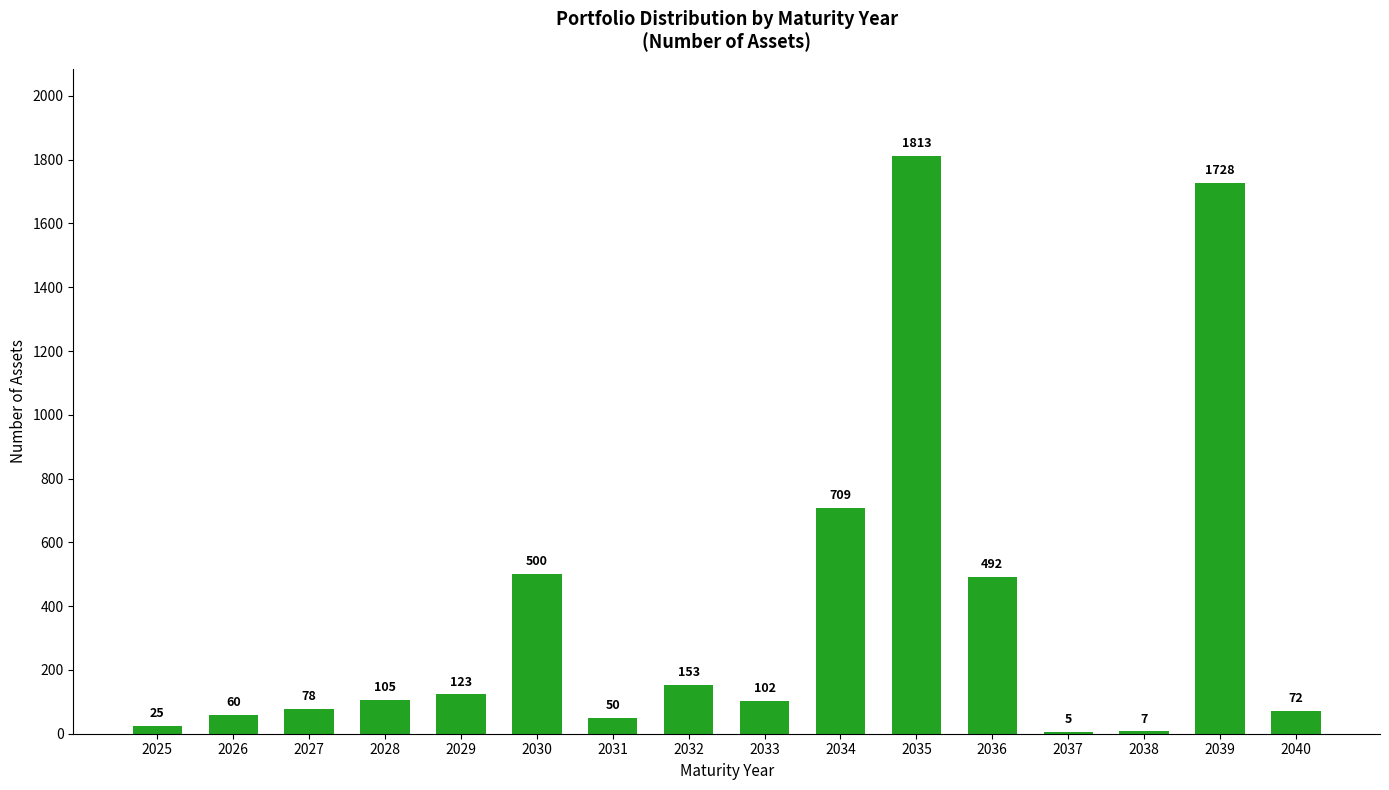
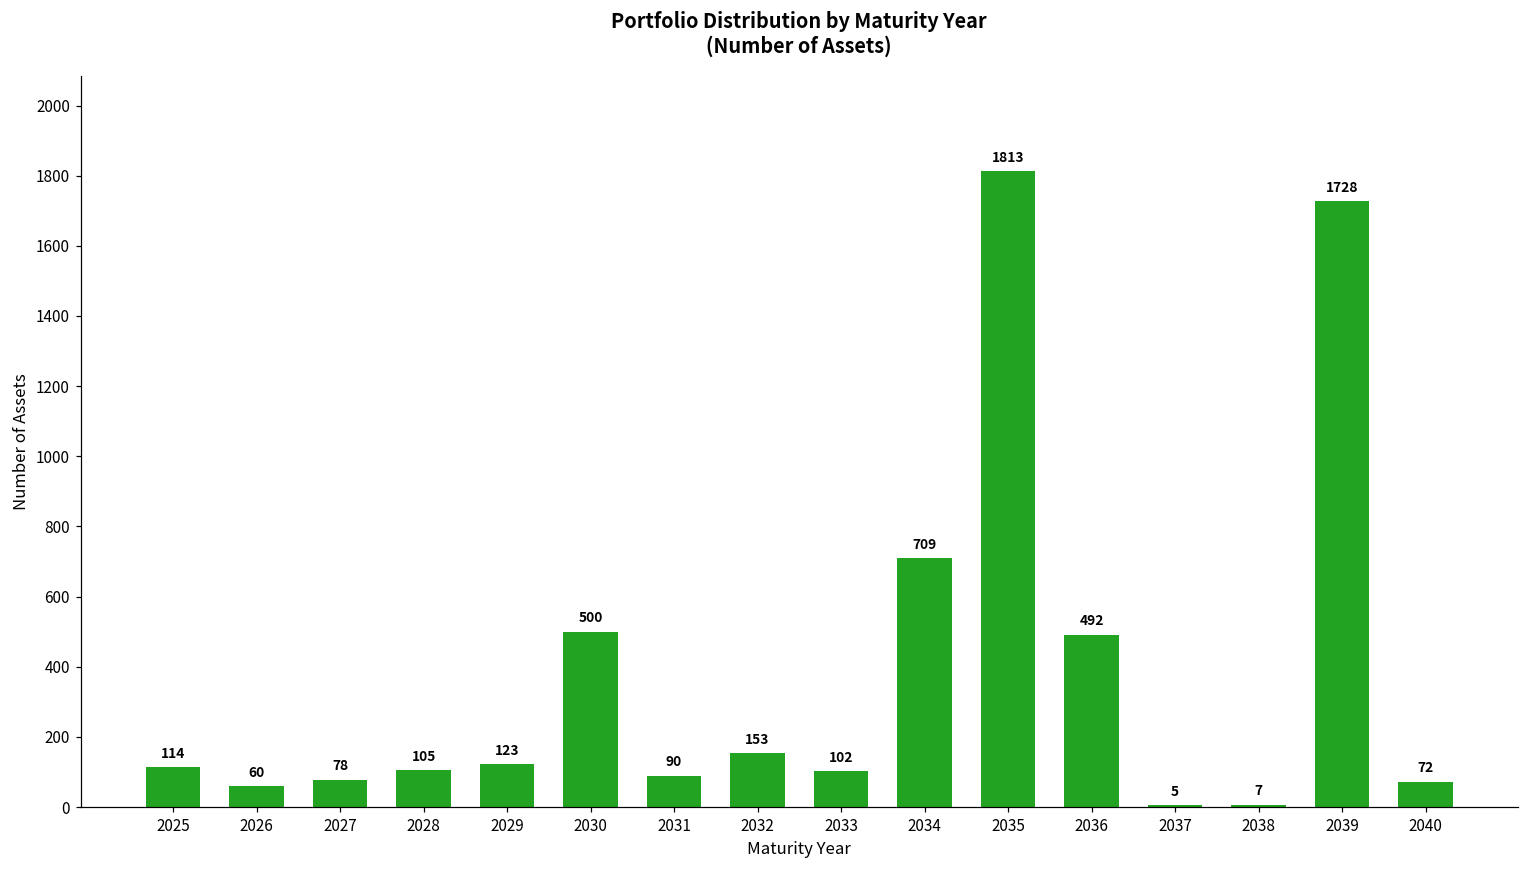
2025: 25 -> 114
2031: 50 -> 90
